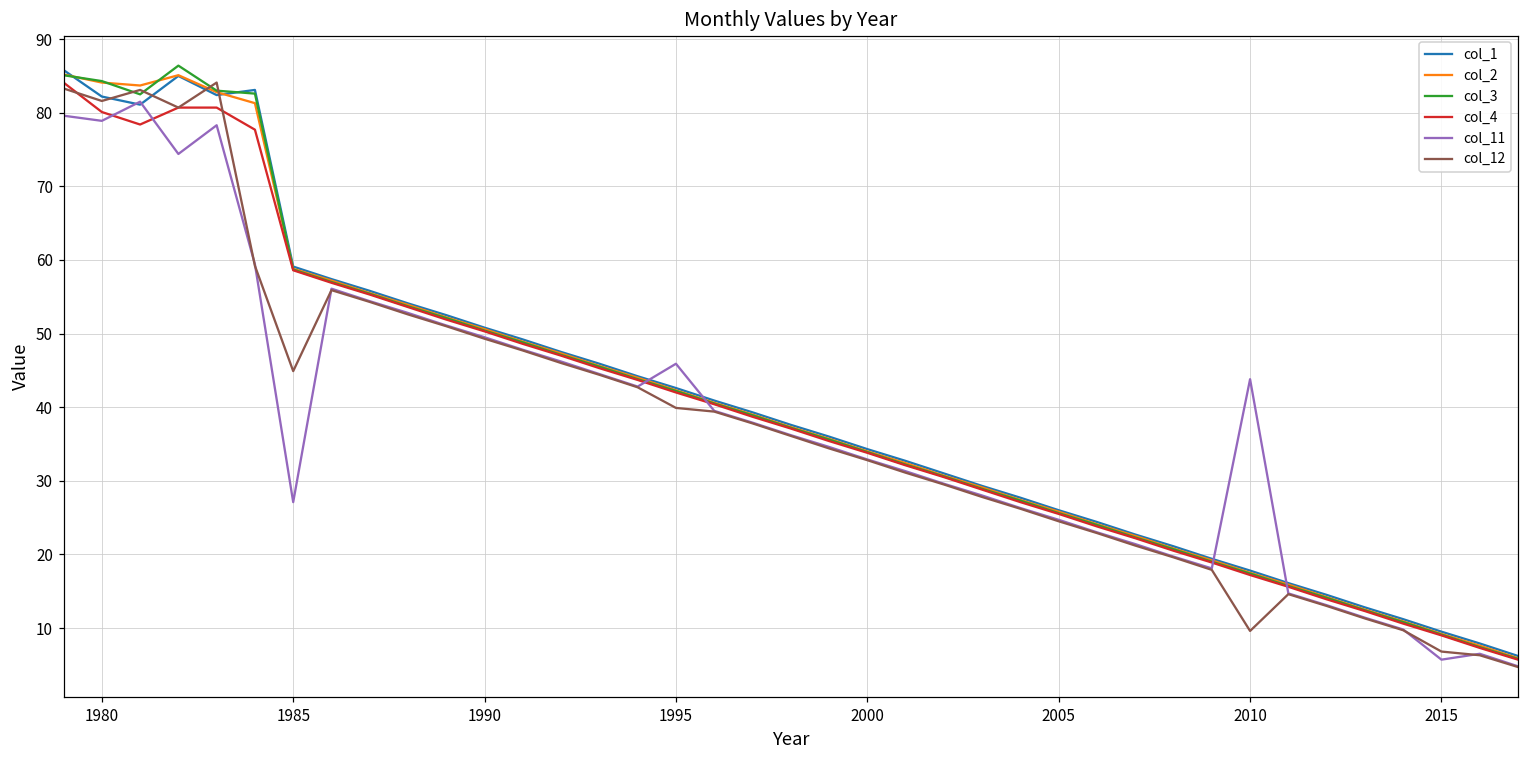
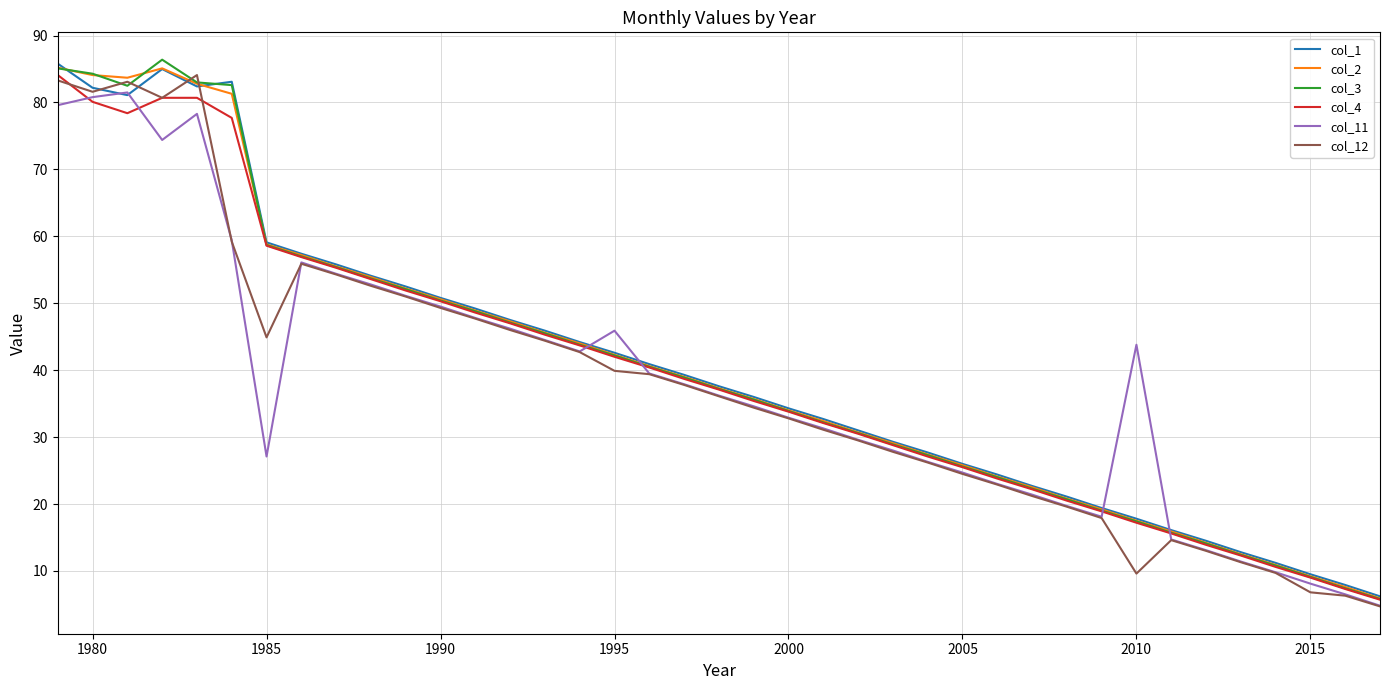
col_11, 1980: 79 -> 81
col_11, 2015: 6 -> 8
